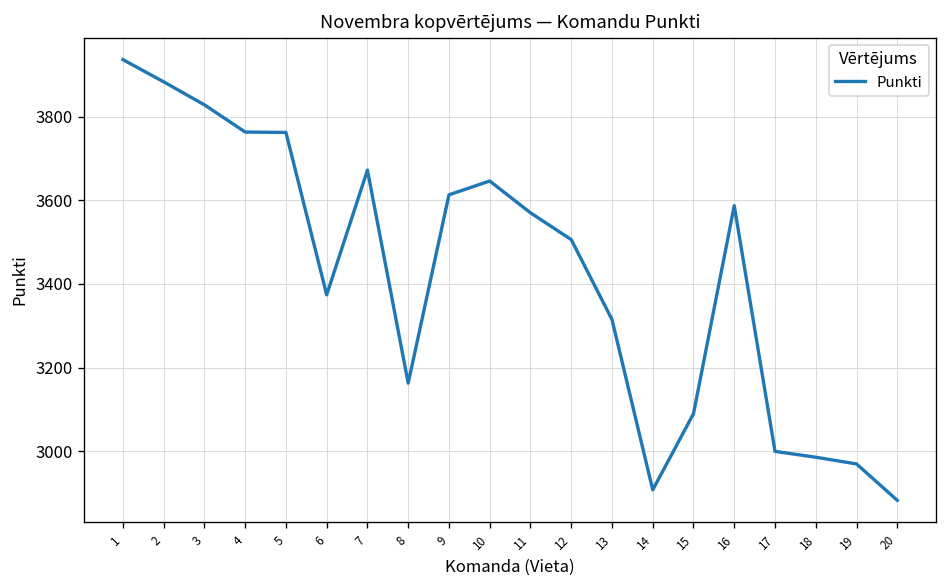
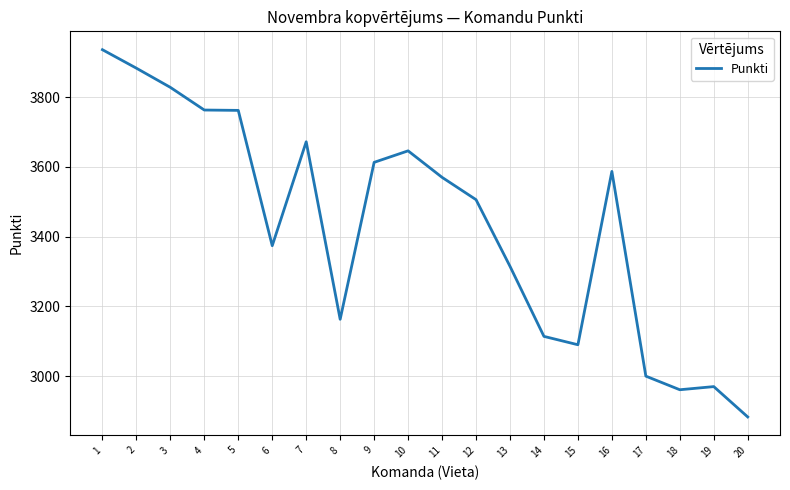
14: 2910 -> 3110
18: 2990 -> 2960
